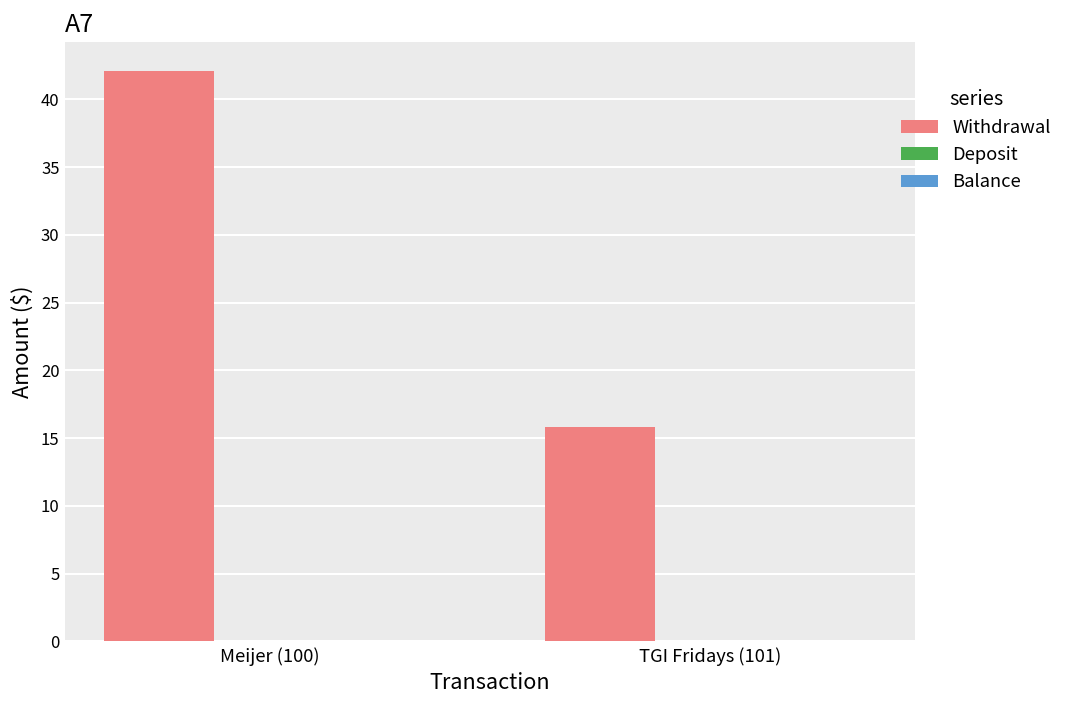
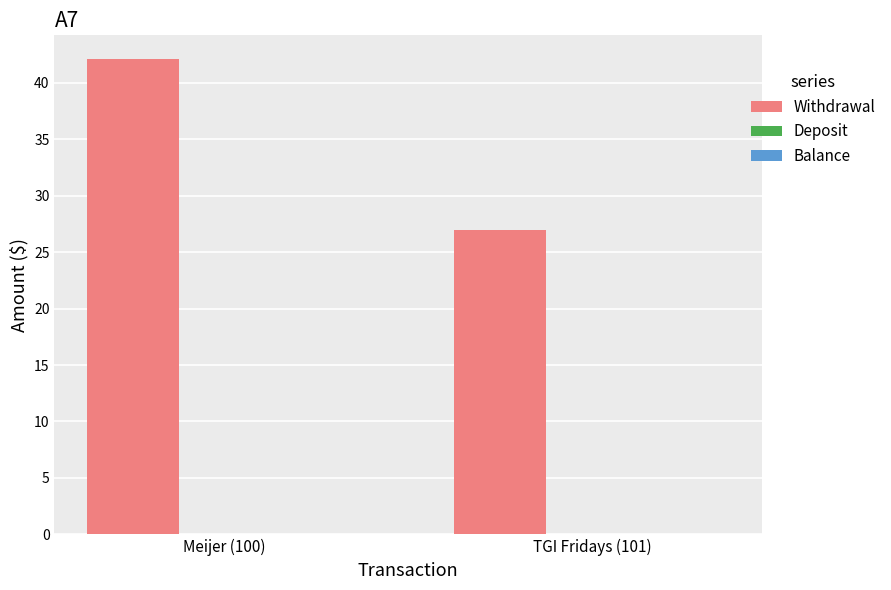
Withdrawal, TGI Fridays (101): 15.9 -> 26.9
